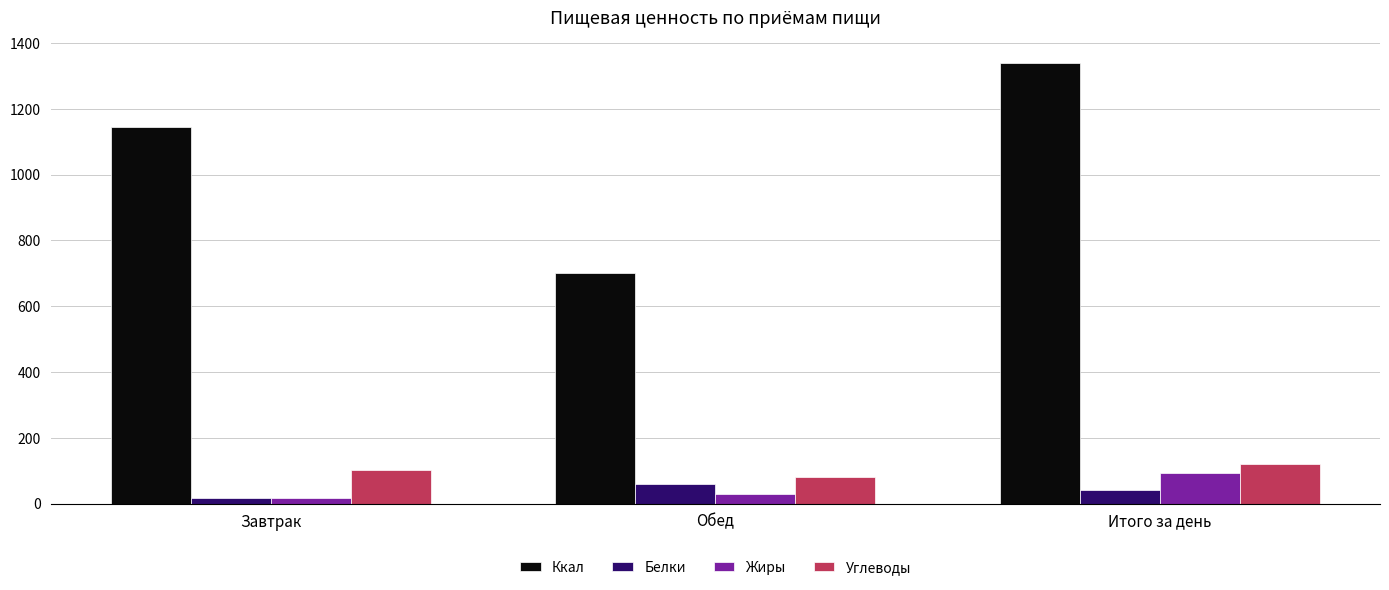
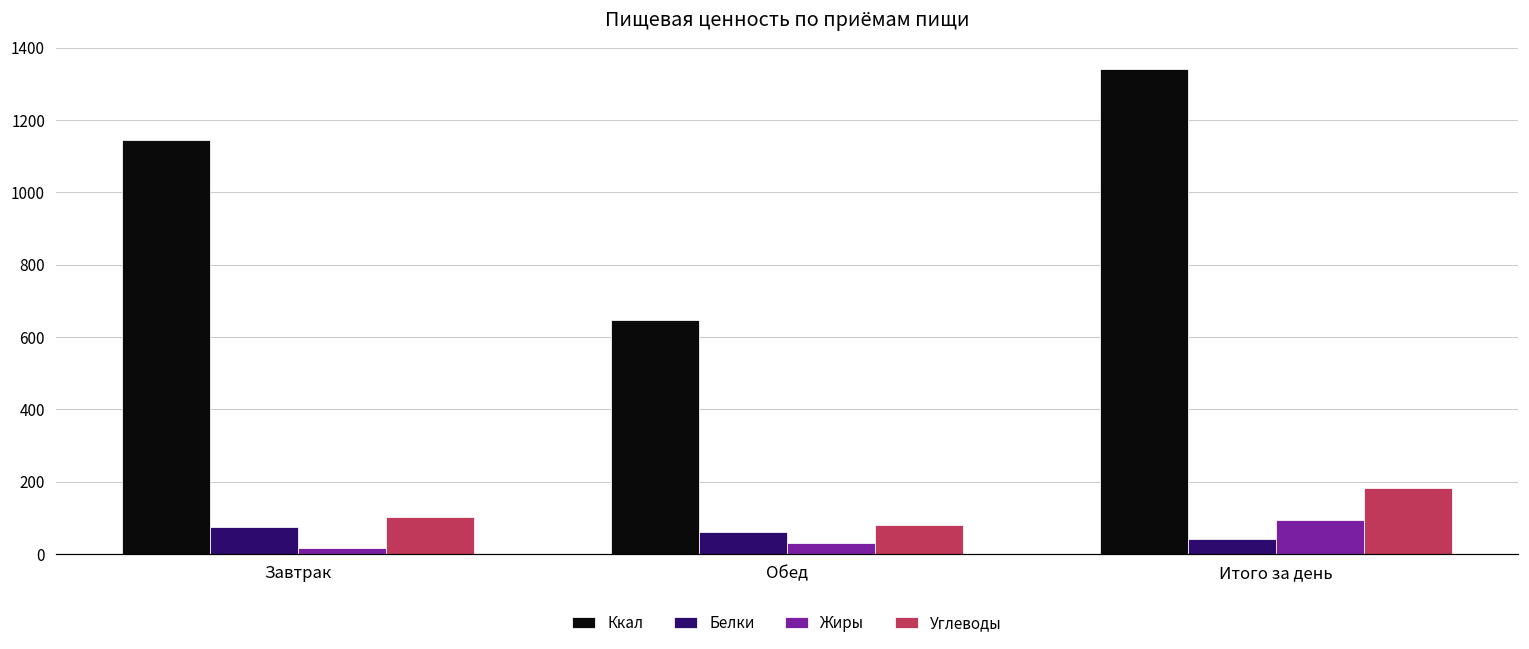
Белки, Завтрак: 20 -> 80
Ккал, Обед: 700 -> 650
Углеводы, Итого за день: 120 -> 180
